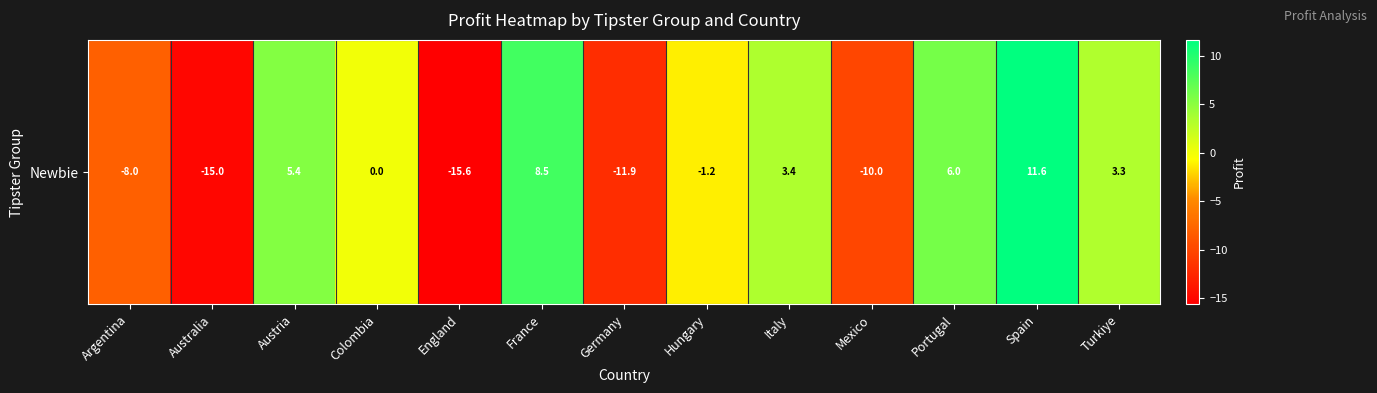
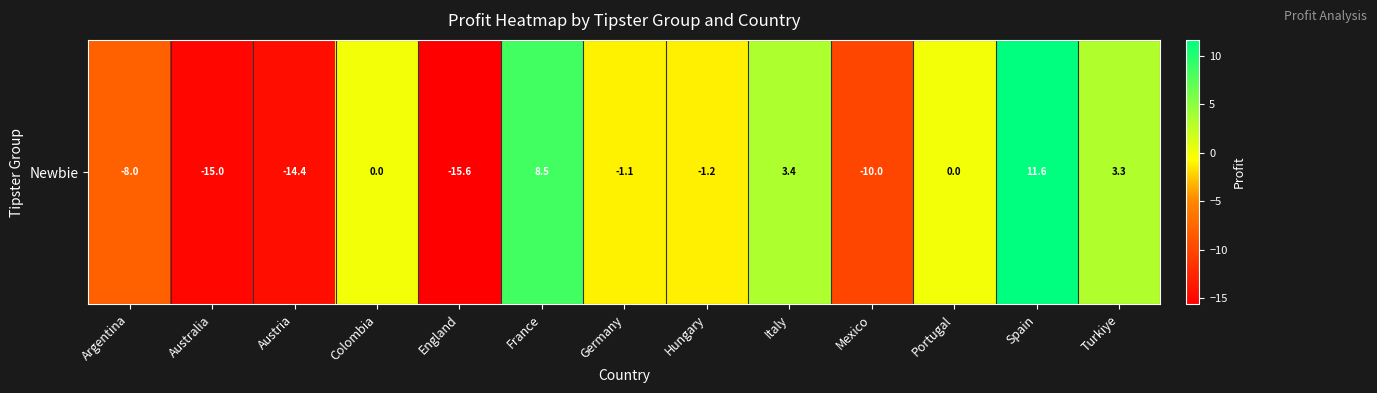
Newbie, Austria: 5.4 -> -14.4
Newbie, Germany: -11.9 -> -1.1
Newbie, Portugal: 6.0 -> 0.0
